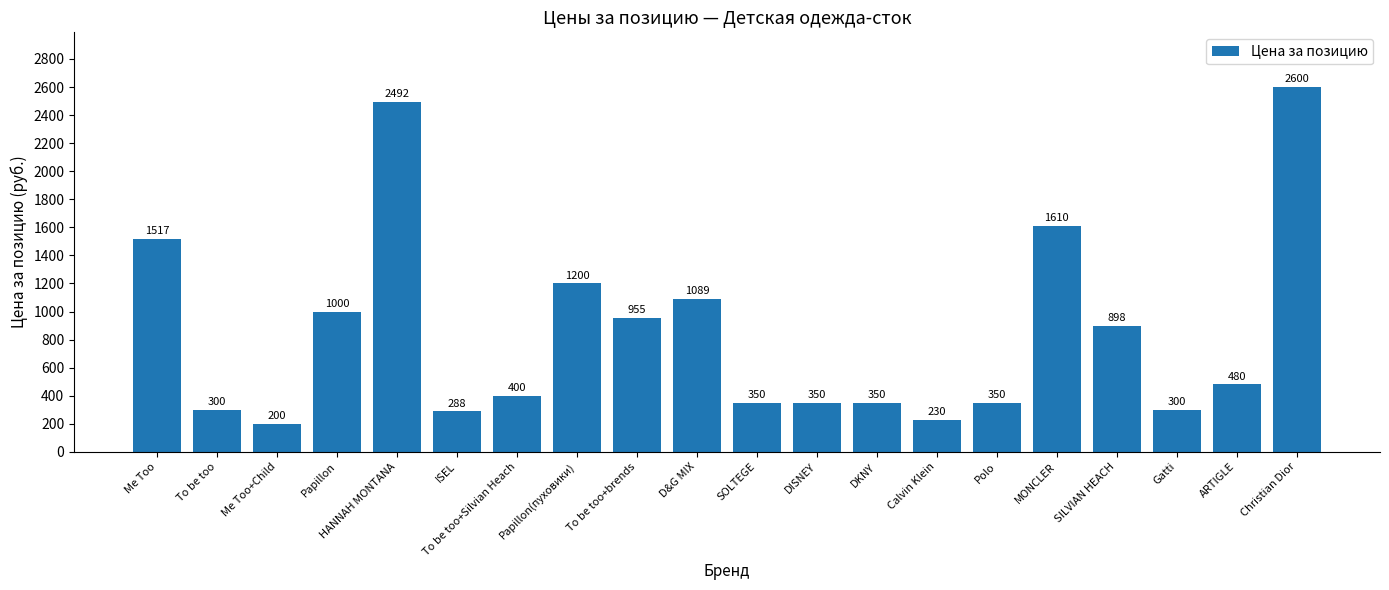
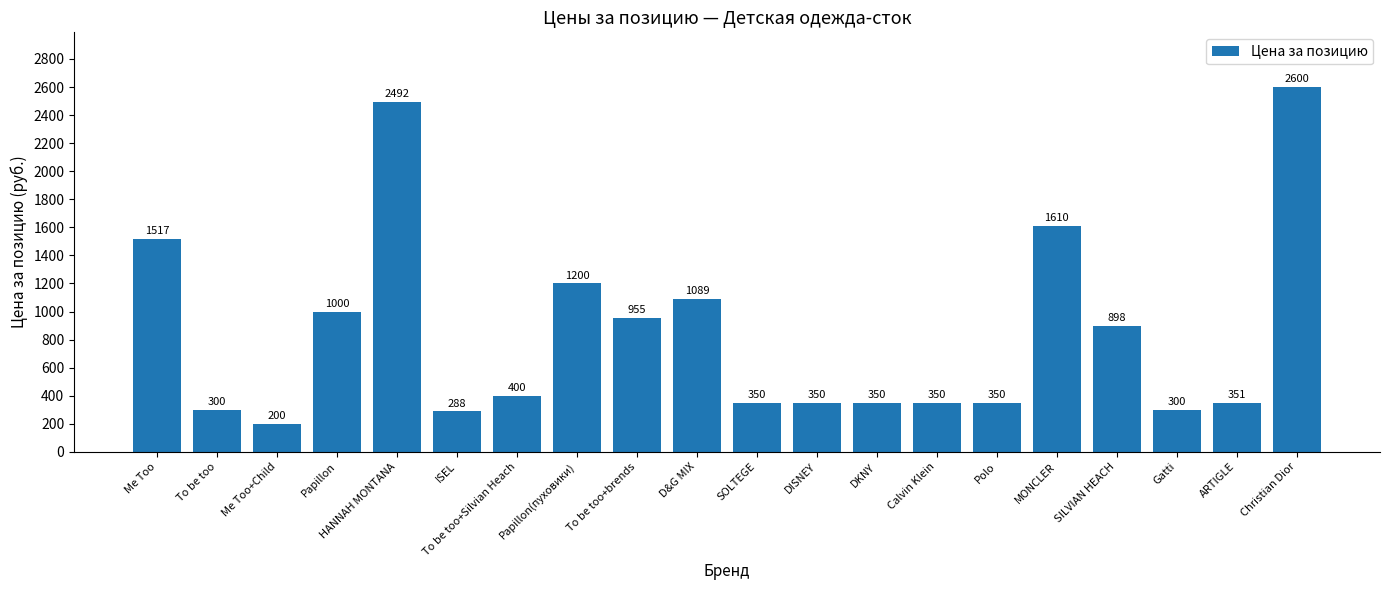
Calvin Klein: 230 -> 350
ARTIGLE: 480 -> 351
